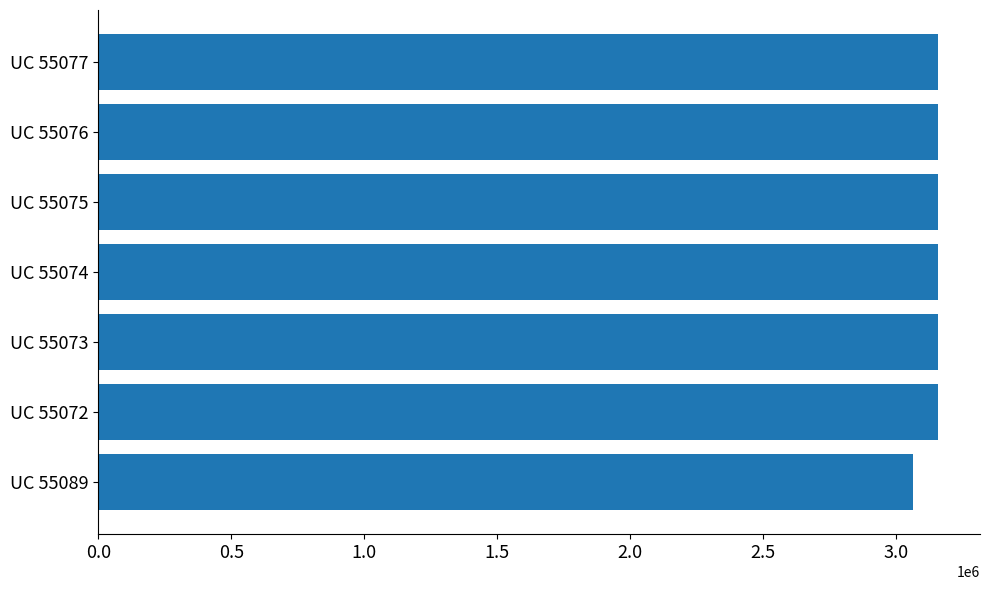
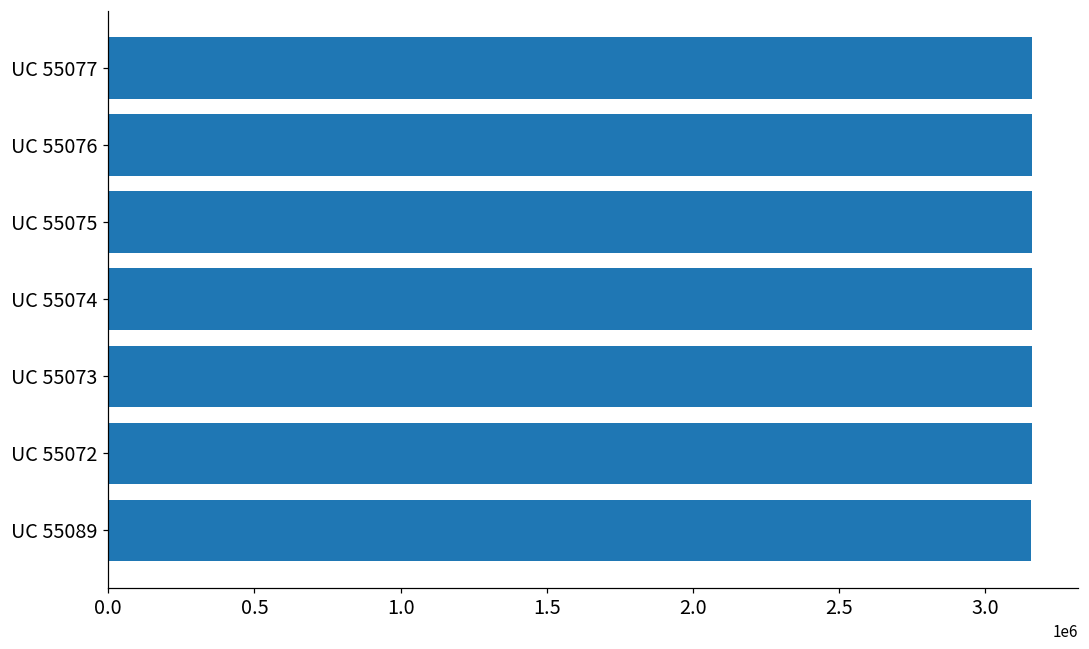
UC 55089: 3070000 -> 3160000
